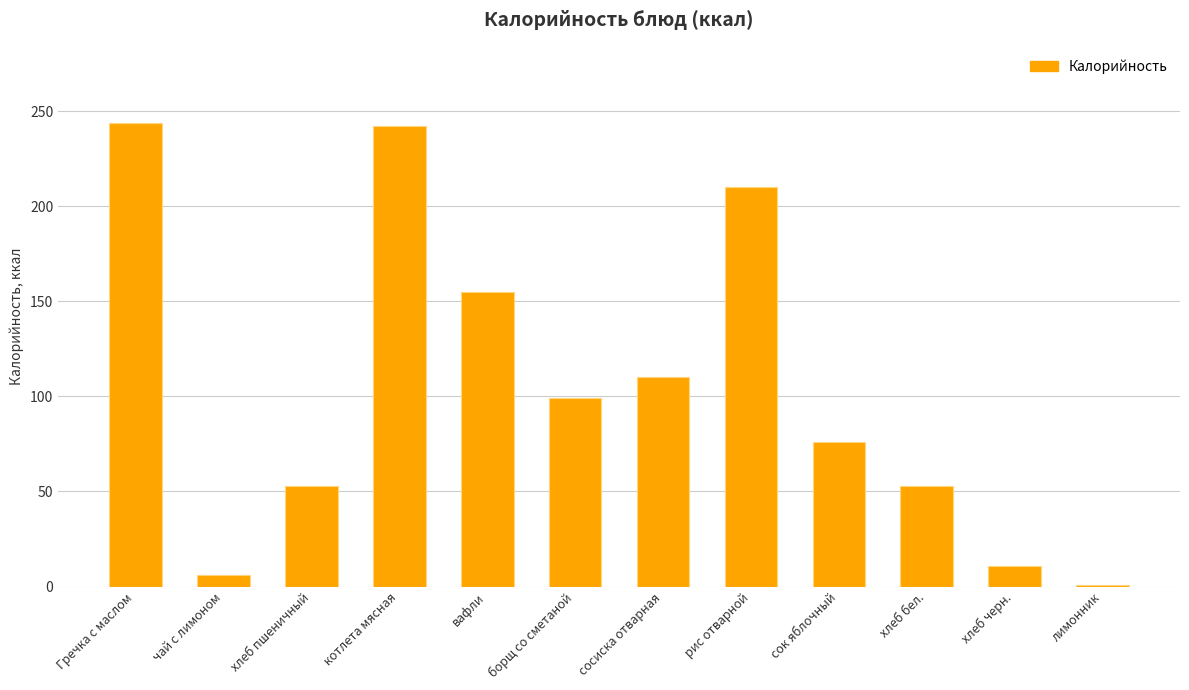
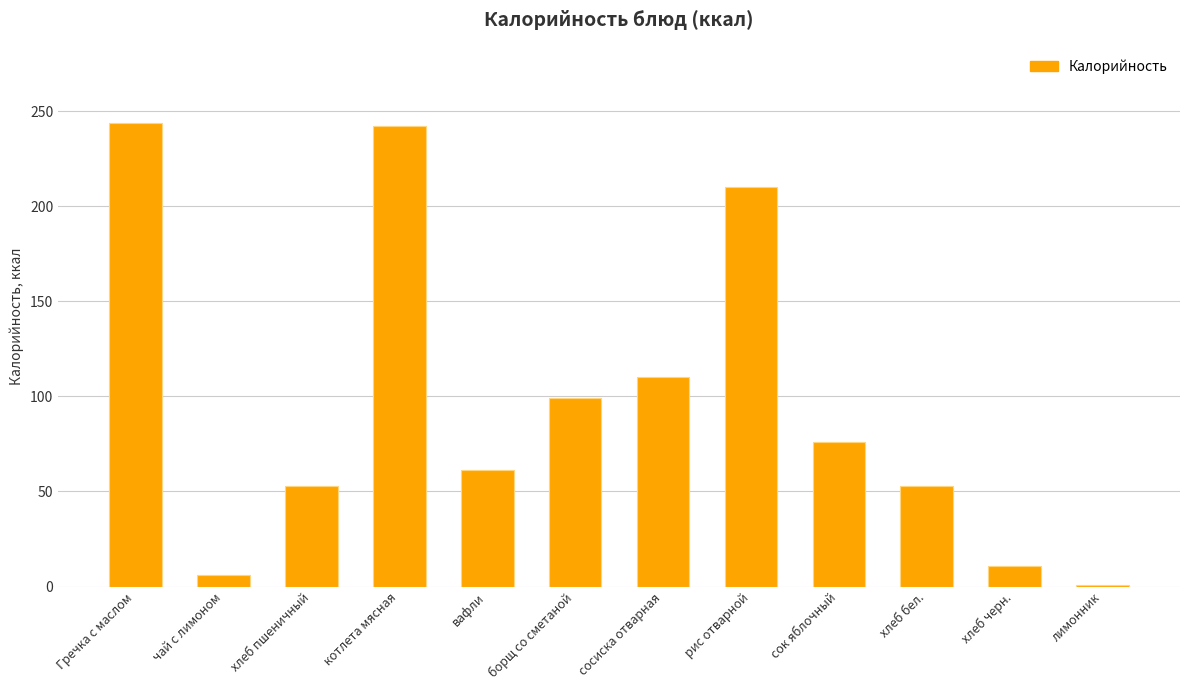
вафли: 155 -> 62
